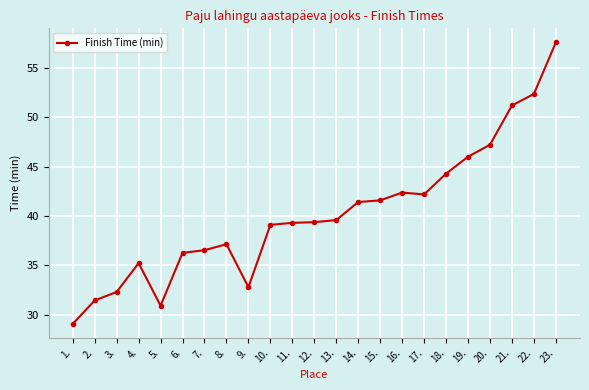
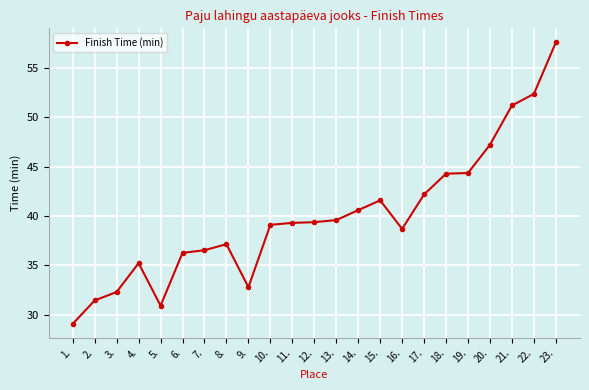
14.: 41.4 -> 40.6
16.: 42 -> 39
19.: 46 -> 44
